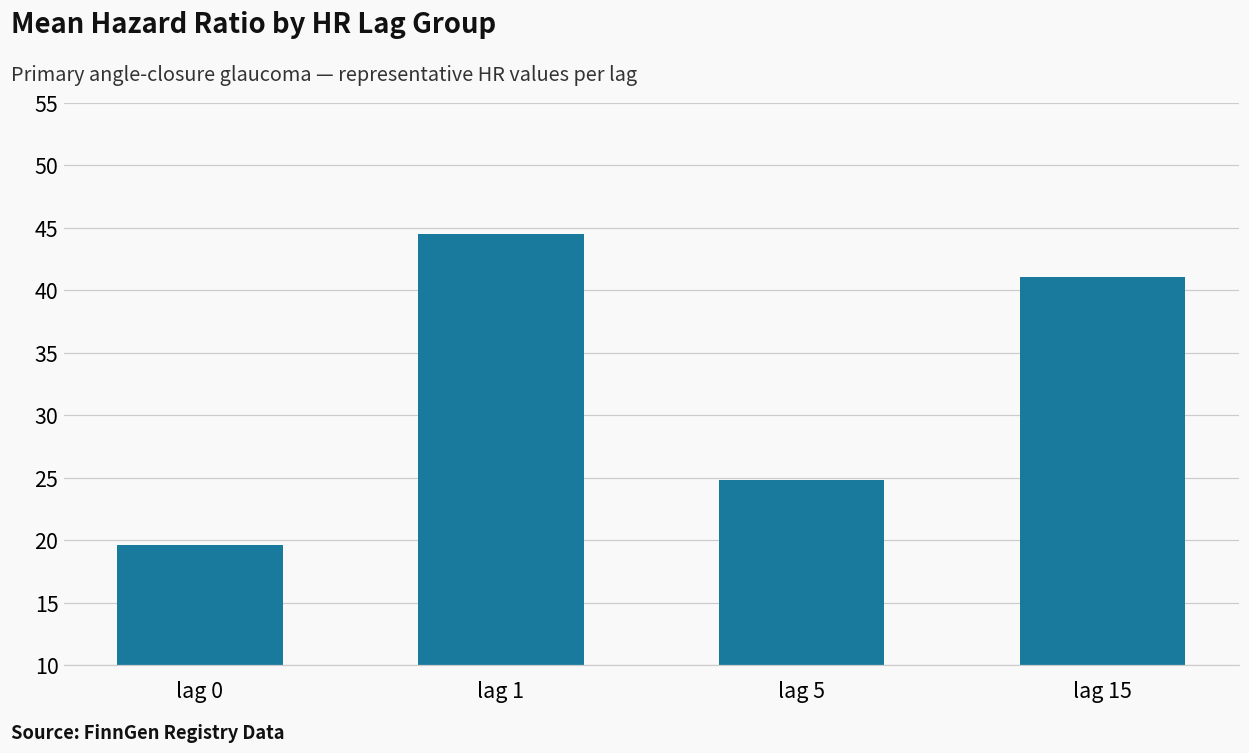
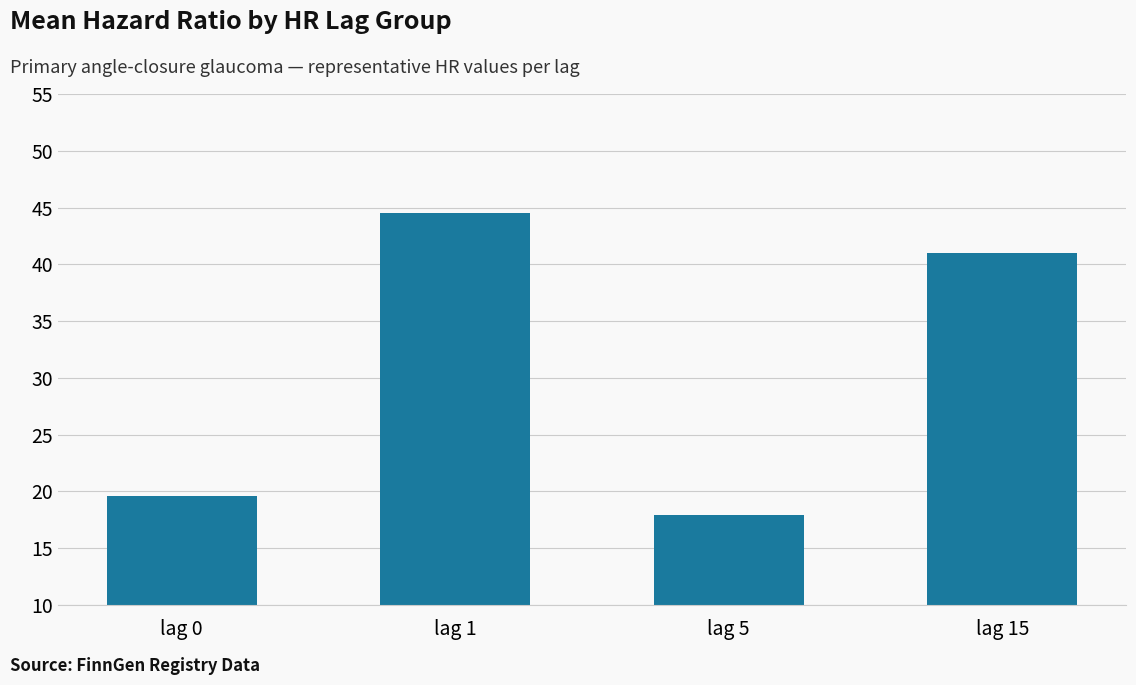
lag 5: 24.8 -> 17.9
